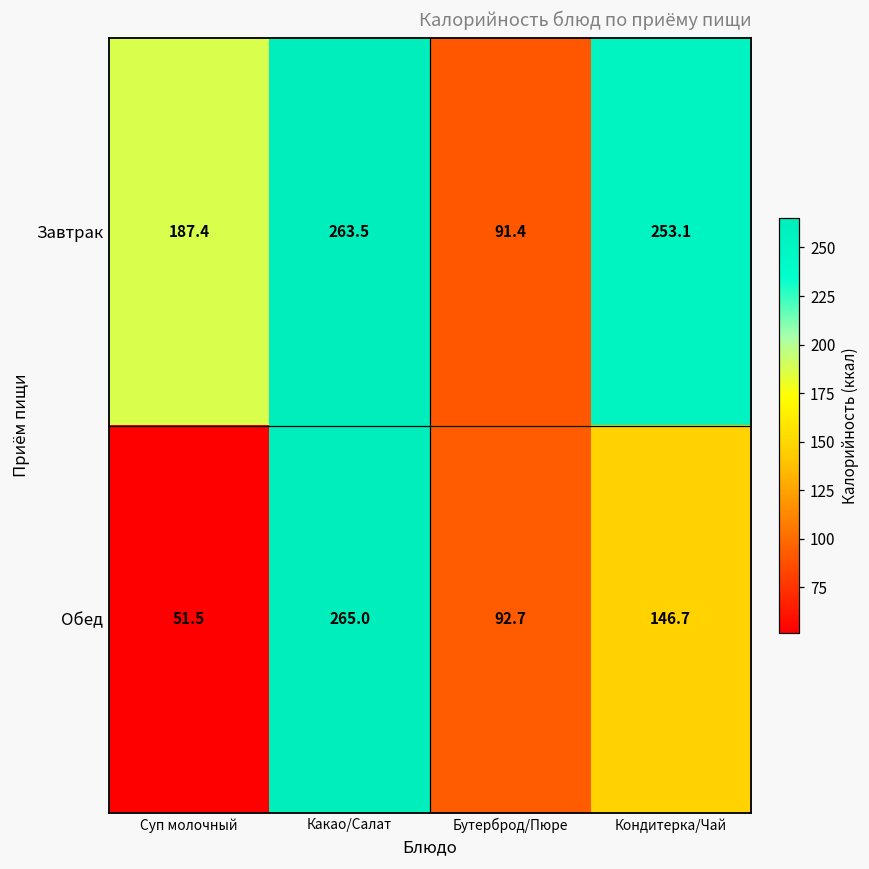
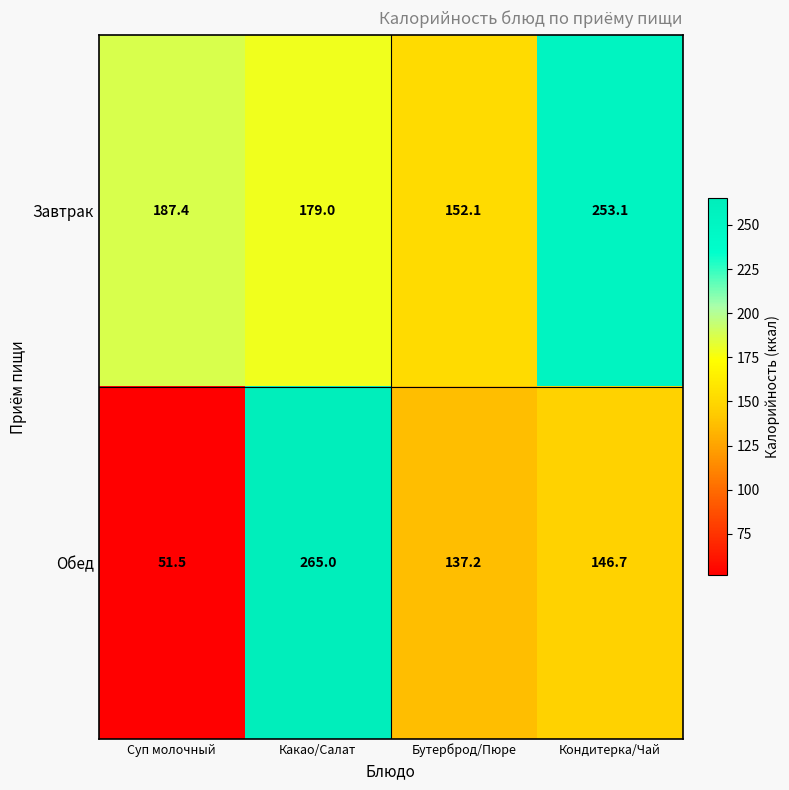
Завтрак, Какао/Салат: 263.5 -> 179.0
Завтрак, Бутерброд/Пюре: 91.4 -> 152.1
Обед, Бутерброд/Пюре: 92.7 -> 137.2
